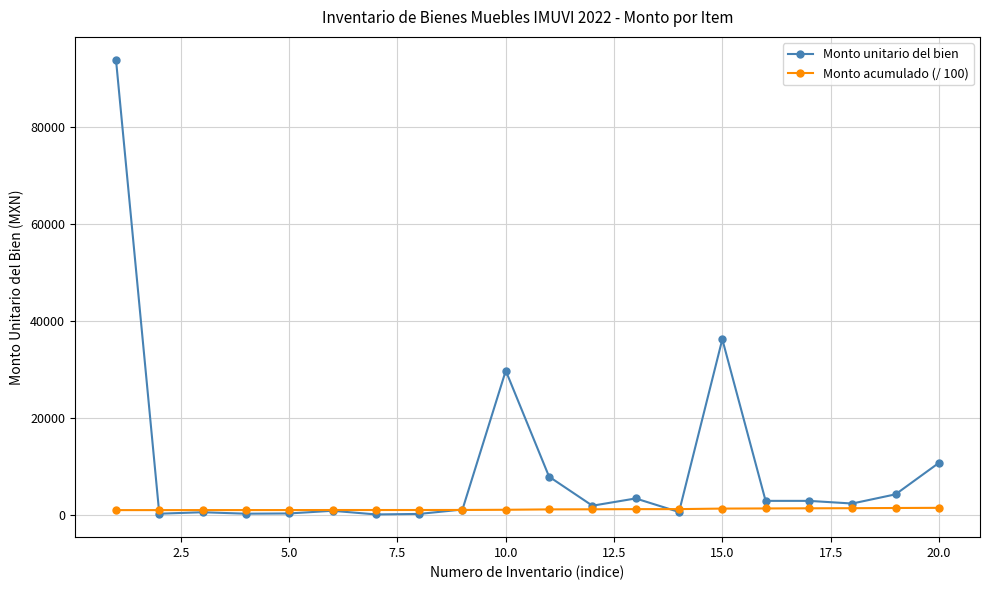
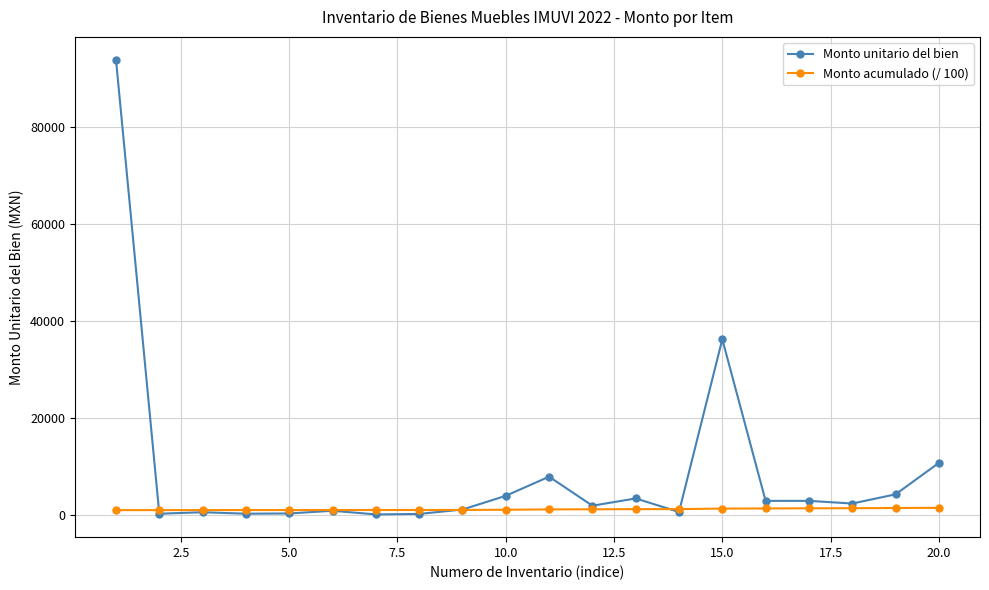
Monto unitario del bien, 10.0: 30000 -> 4000
